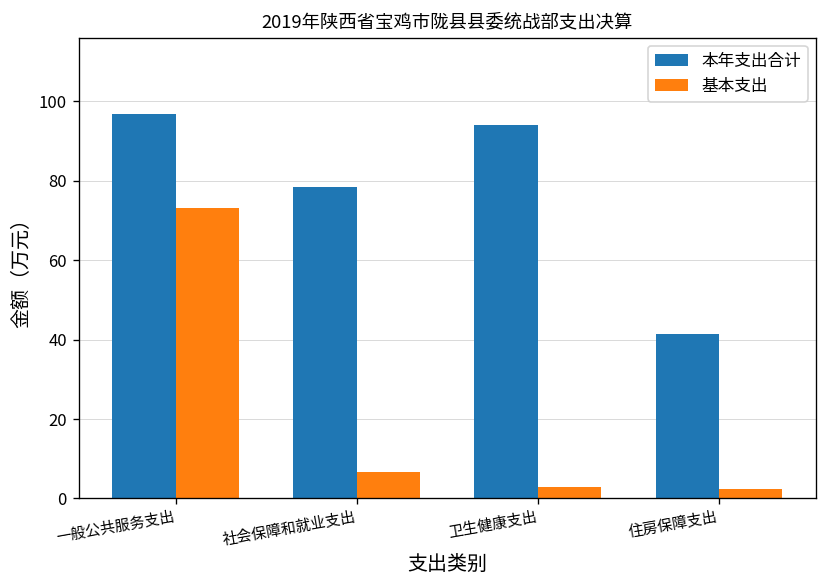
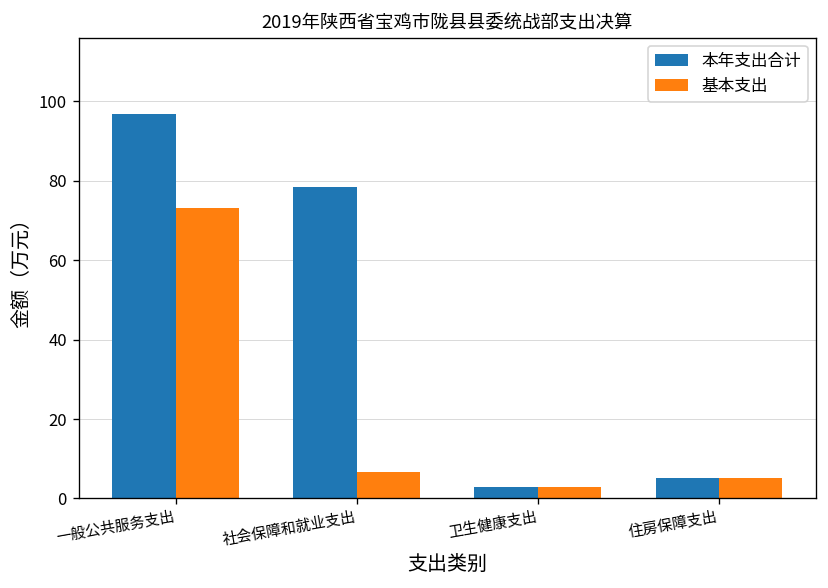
本年支出合计, 卫生健康支出: 94 -> 3
本年支出合计, 住房保障支出: 42 -> 5
基本支出, 住房保障支出: 3 -> 5
